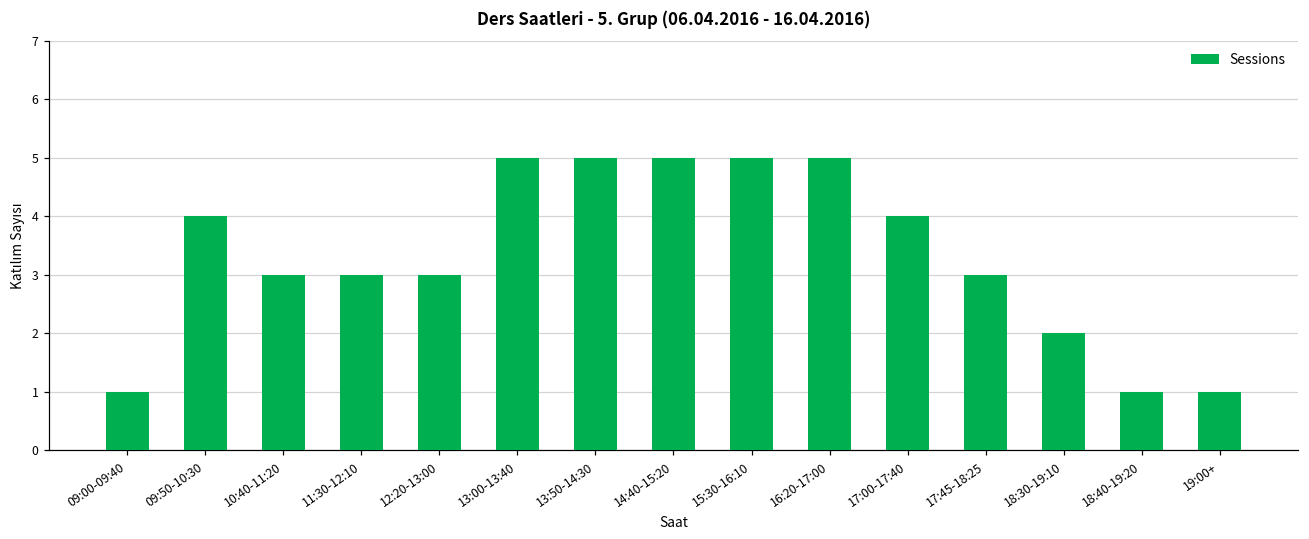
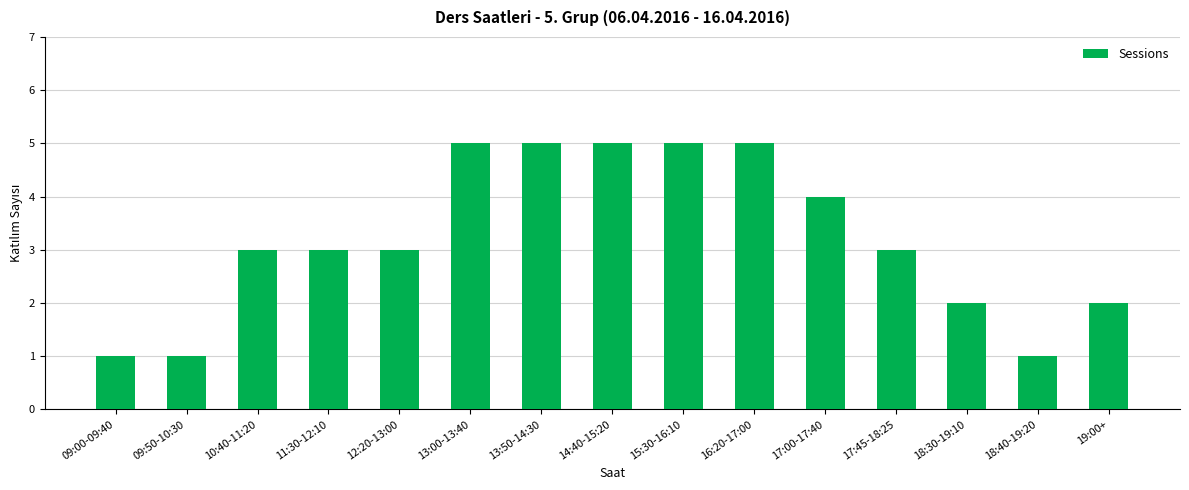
09:50-10:30: 4 -> 1
19:00+: 1 -> 2
